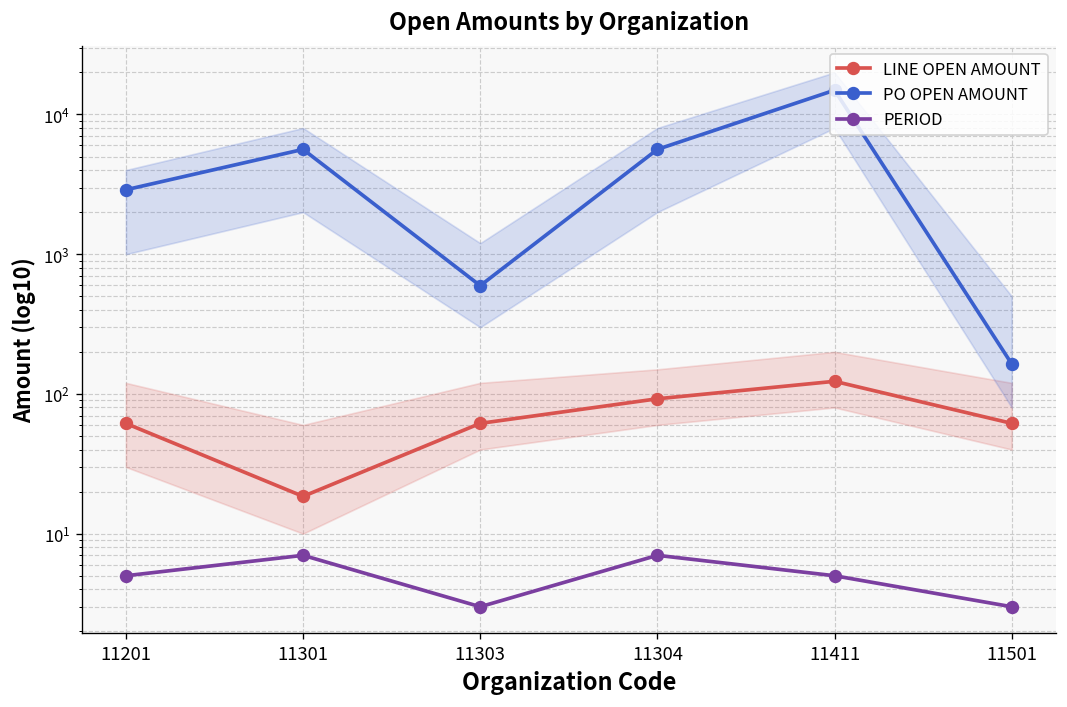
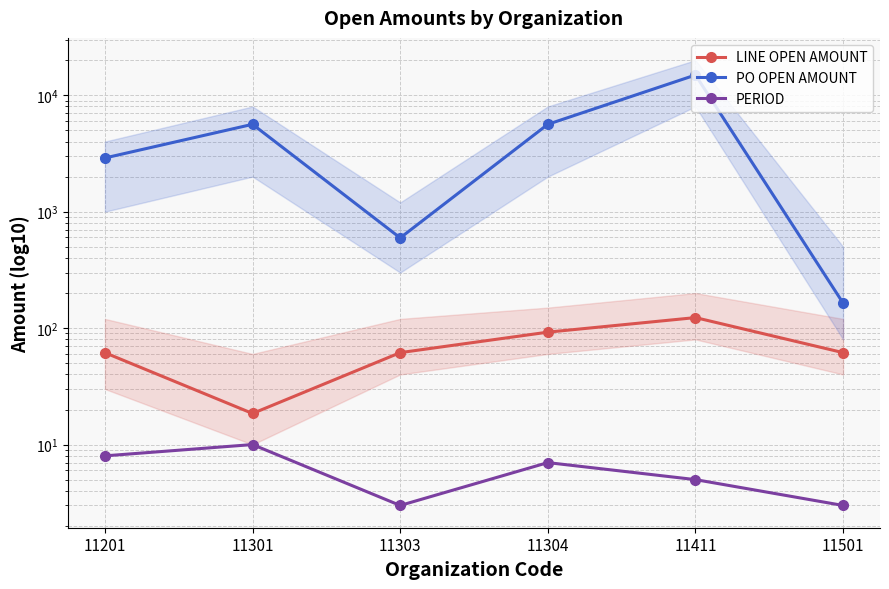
PERIOD, 11201: 5 -> 8
PERIOD, 11301: 7 -> 10
